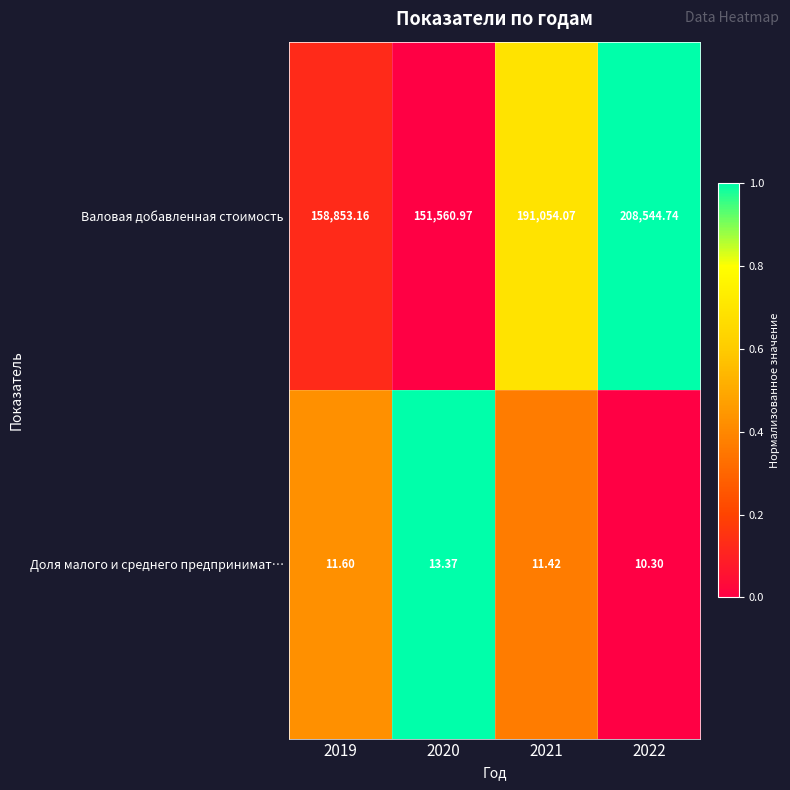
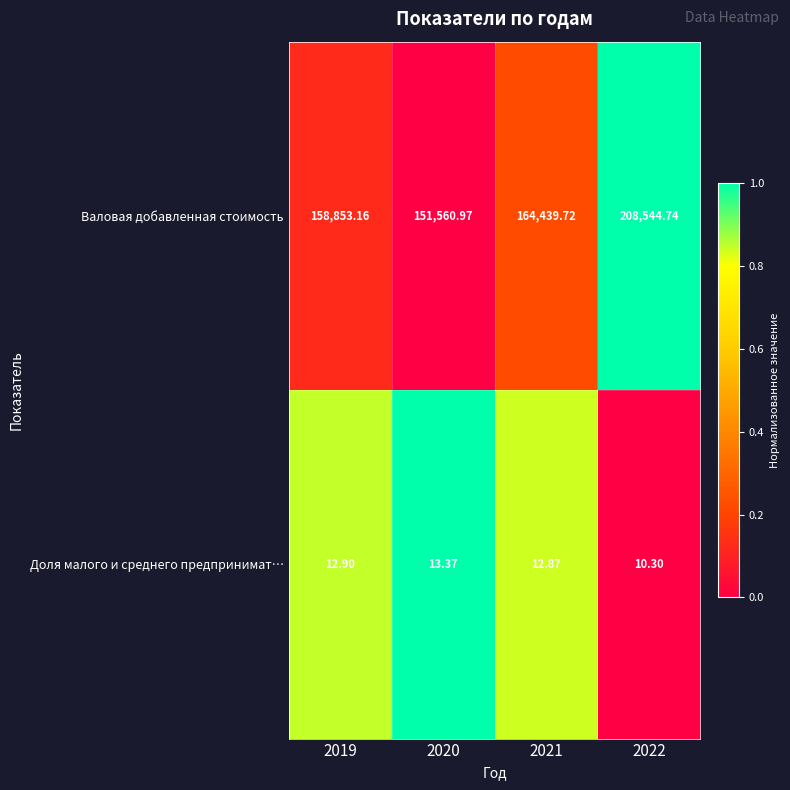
Валовая добавленная стоимость, 2021: 191,054.07 -> 164,439.72
Доля малого и среднего предпринимат…, 2019: 11.60 -> 12.90
Доля малого и среднего предпринимат…, 2021: 11.42 -> 12.87
